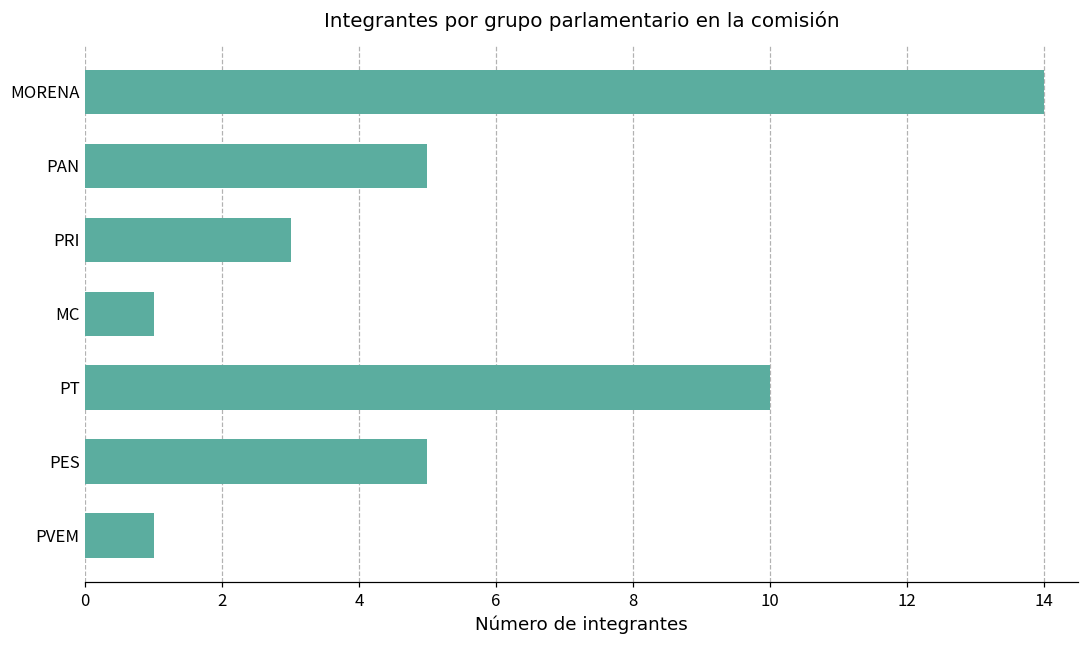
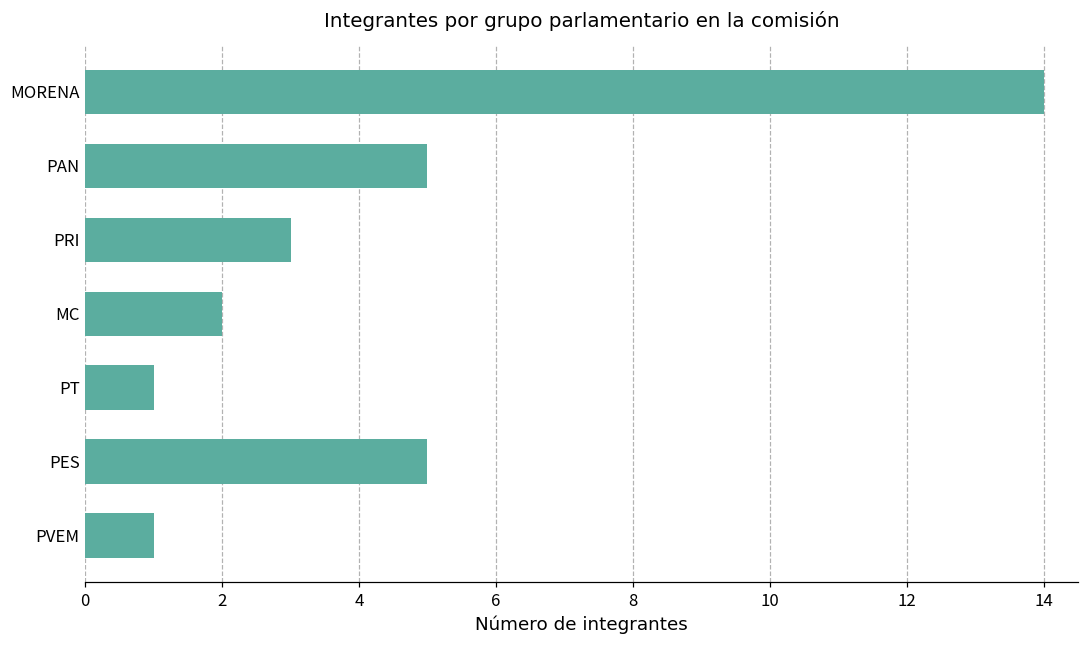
MC: 1 -> 2
PT: 10 -> 1
